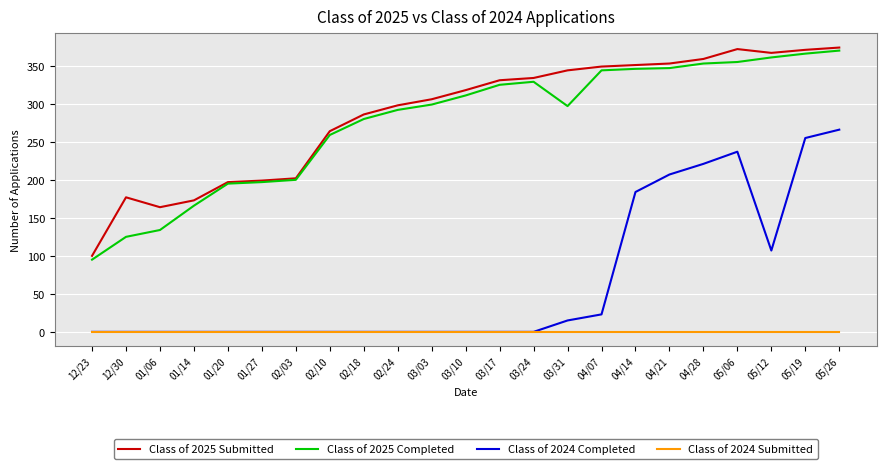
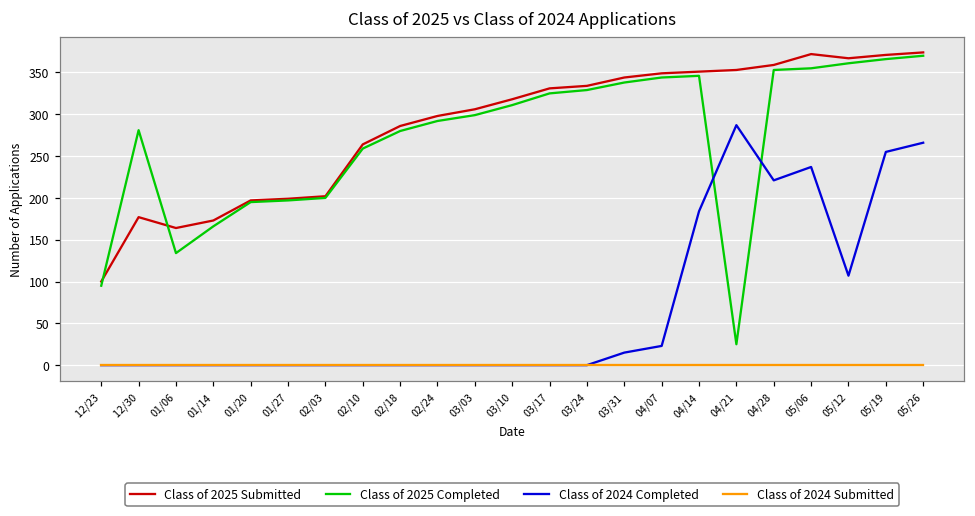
Class of 2025 Completed, 12/30: 130 -> 280
Class of 2025 Completed, 03/31: 300 -> 340
Class of 2025 Completed, 04/21: 350 -> 30
Class of 2024 Completed, 04/21: 210 -> 290
